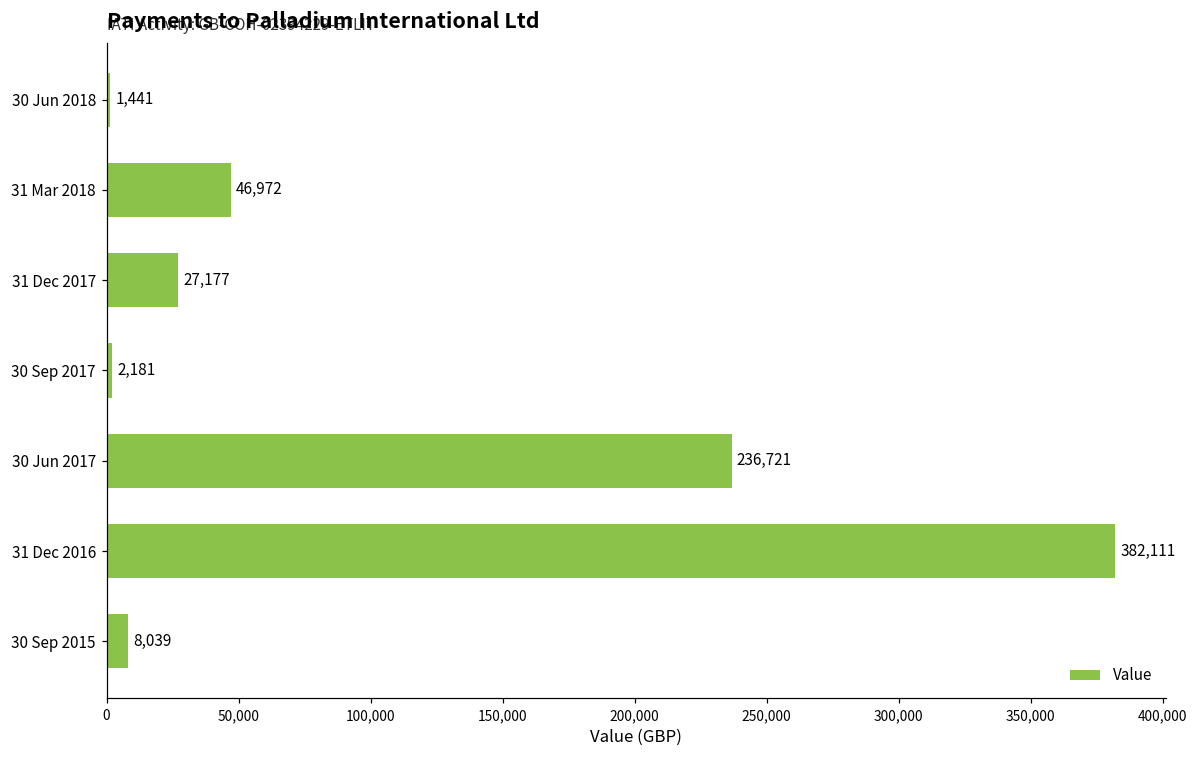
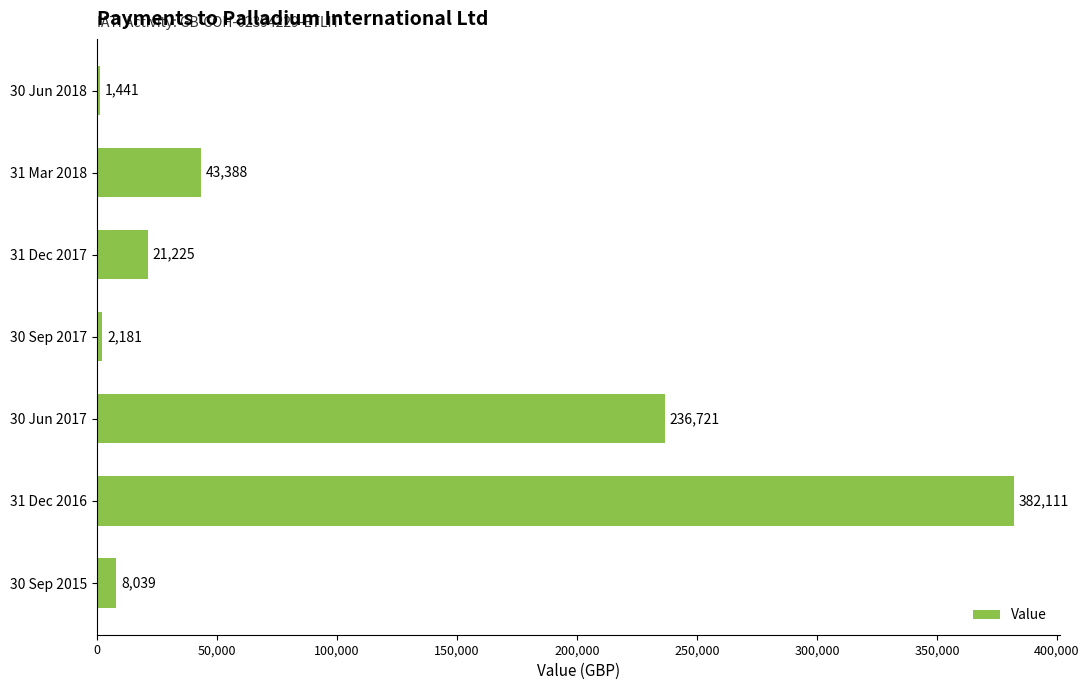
31 Mar 2018: 46,972 -> 43,388
31 Dec 2017: 27,177 -> 21,225
